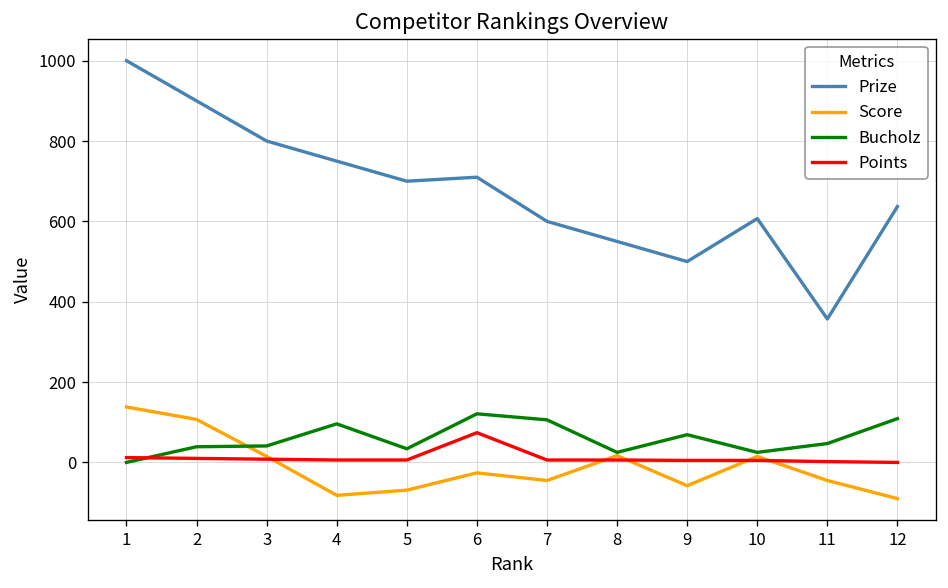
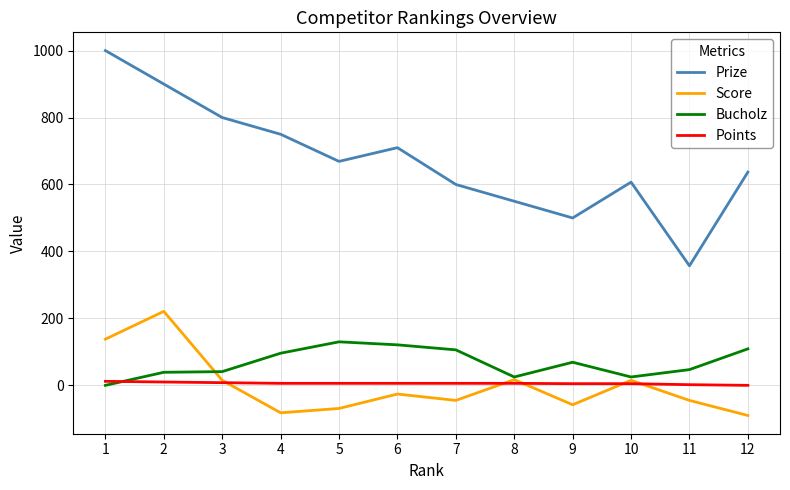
Score, 2: 110 -> 220
Prize, 5: 700 -> 670
Bucholz, 5: 30 -> 130
Points, 6: 70 -> 10
